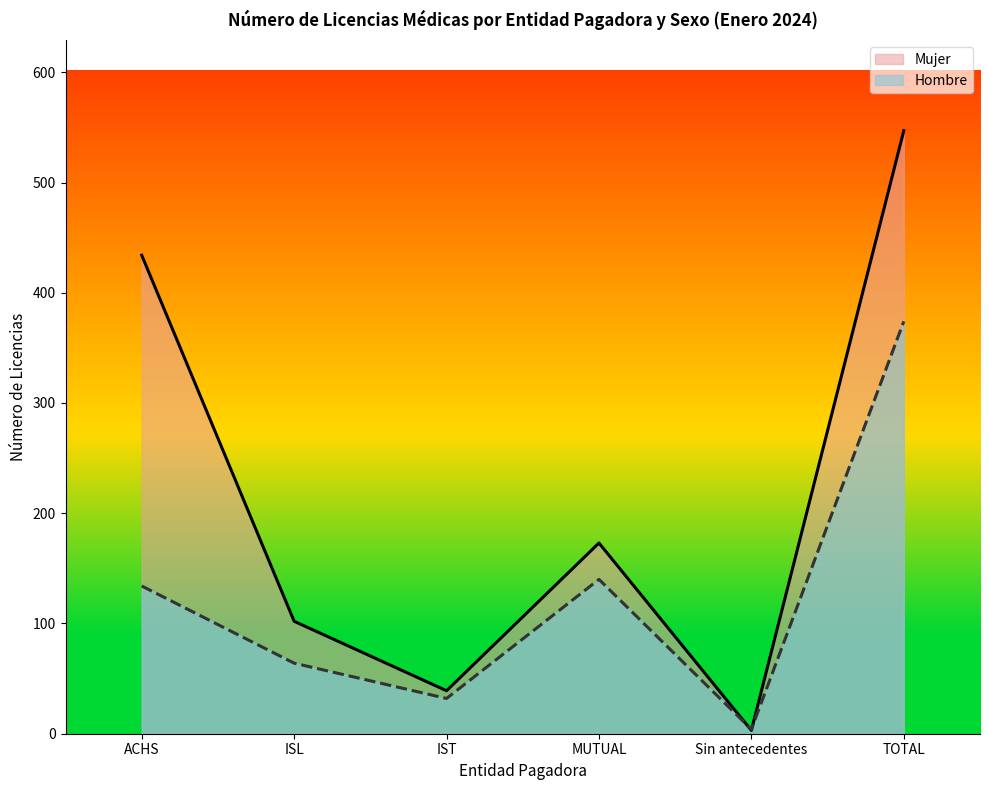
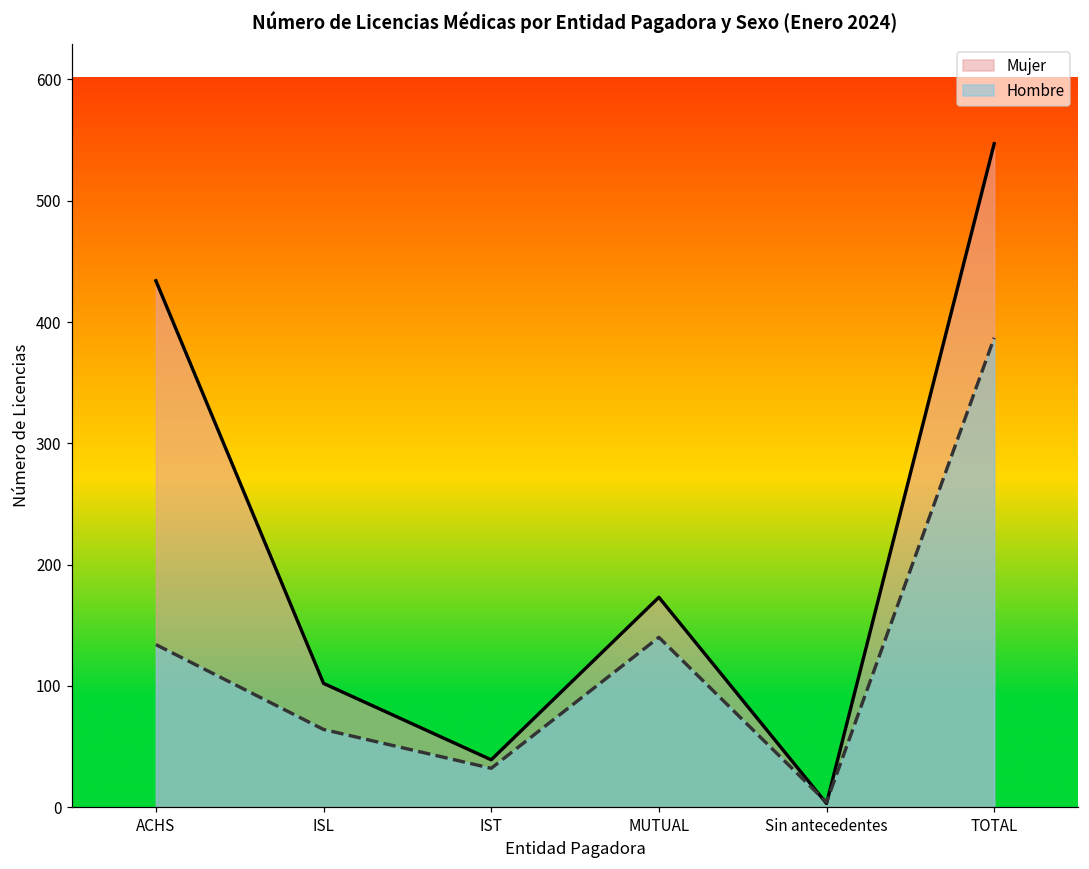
Hombre, TOTAL: 374 -> 387
